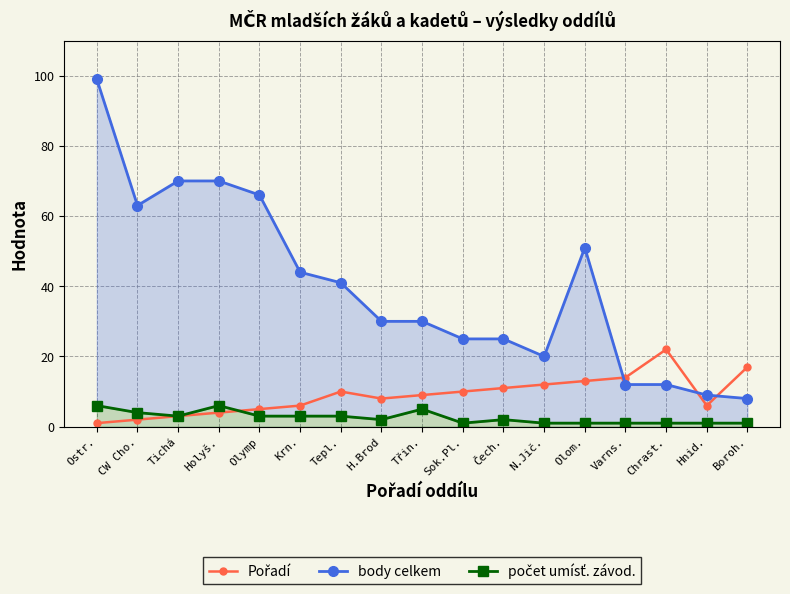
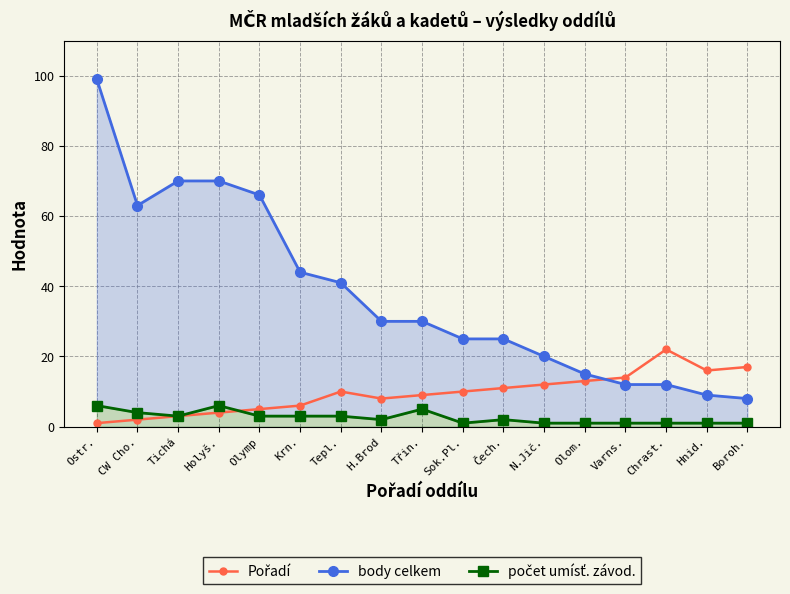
body celkem, Olom.: 51 -> 15
Pořadí, Hnid.: 6 -> 16
